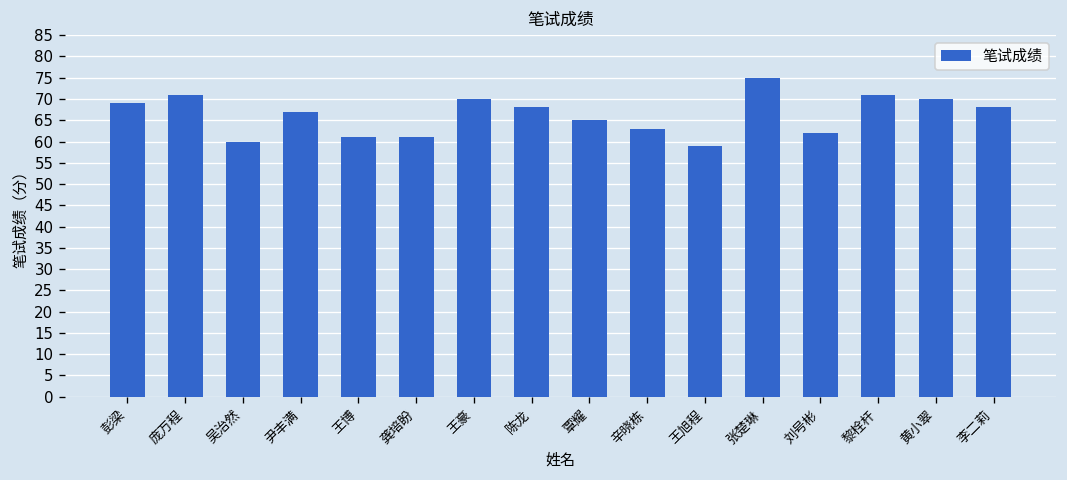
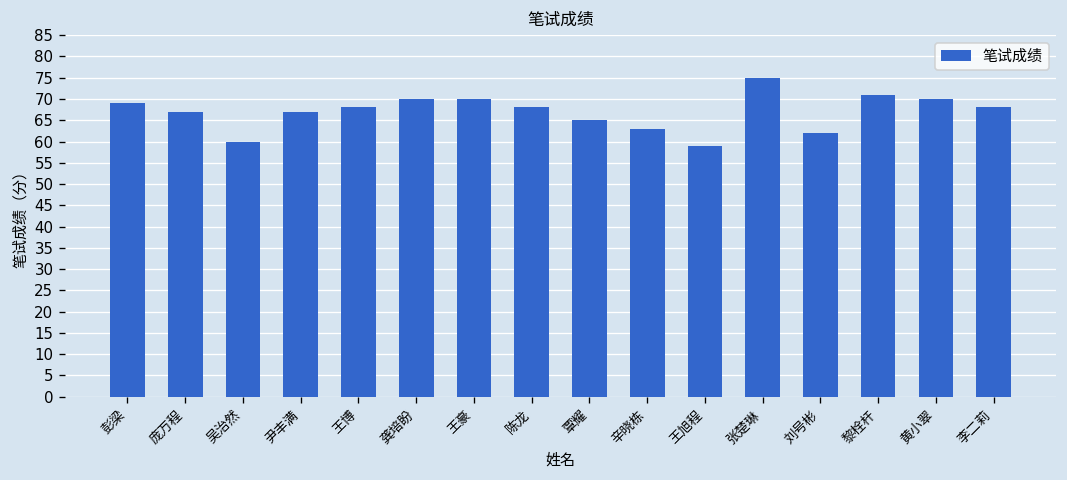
庞万程: 71 -> 67
王博: 61 -> 68
龚培盼: 61 -> 70
